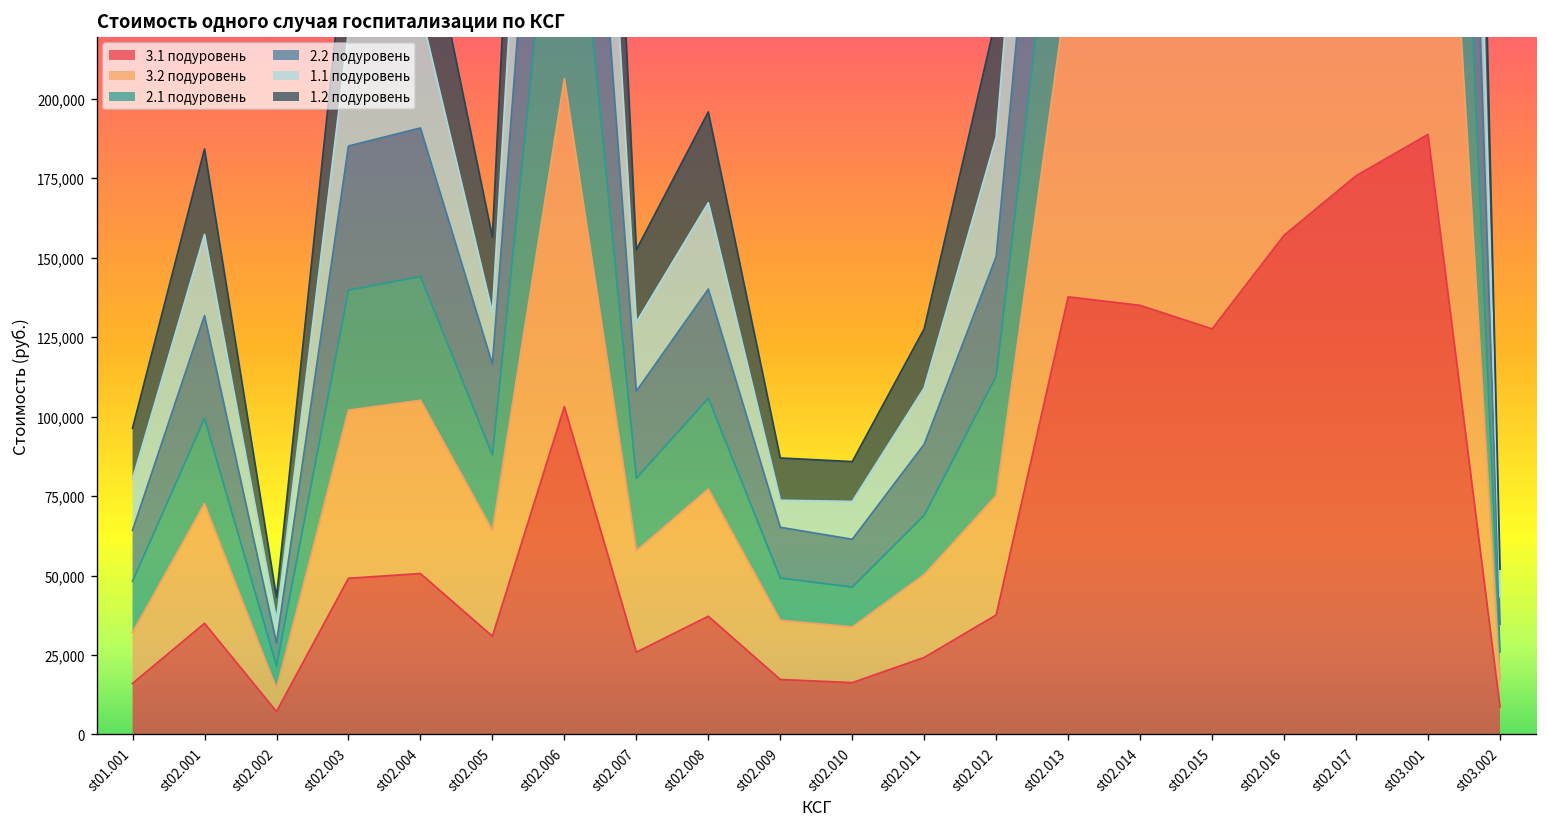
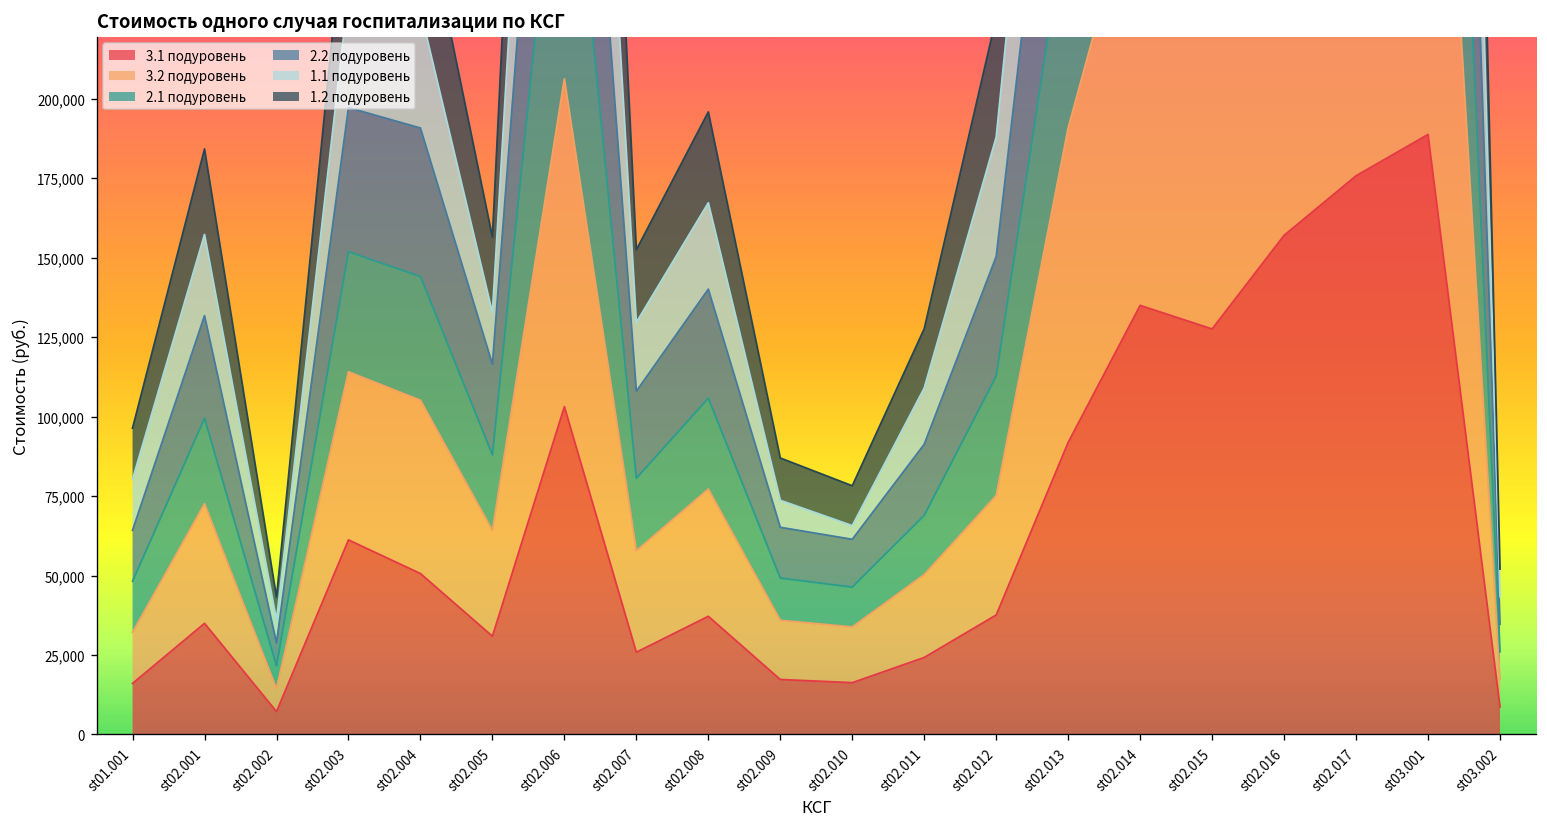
3.1 подуровень, st02.003: 49,000 -> 61,000
1.1 подуровень, st02.010: 12,000 -> 4,000
3.1 подуровень, st02.013: 138,000 -> 92,000
